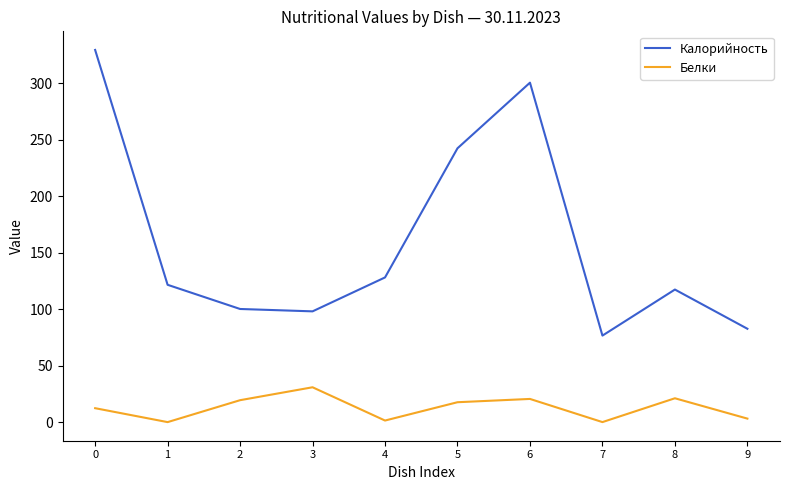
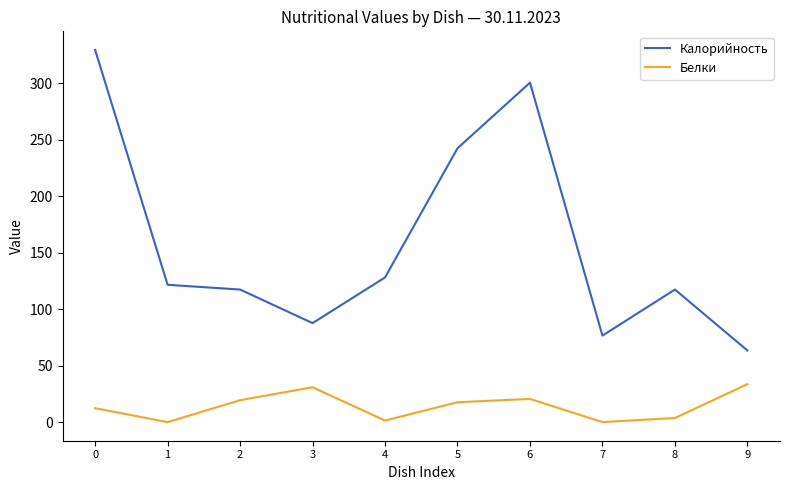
Калорийность, 2: 100 -> 118
Калорийность, 3: 98 -> 88
Белки, 8: 21 -> 4
Калорийность, 9: 83 -> 64
Белки, 9: 3 -> 34
